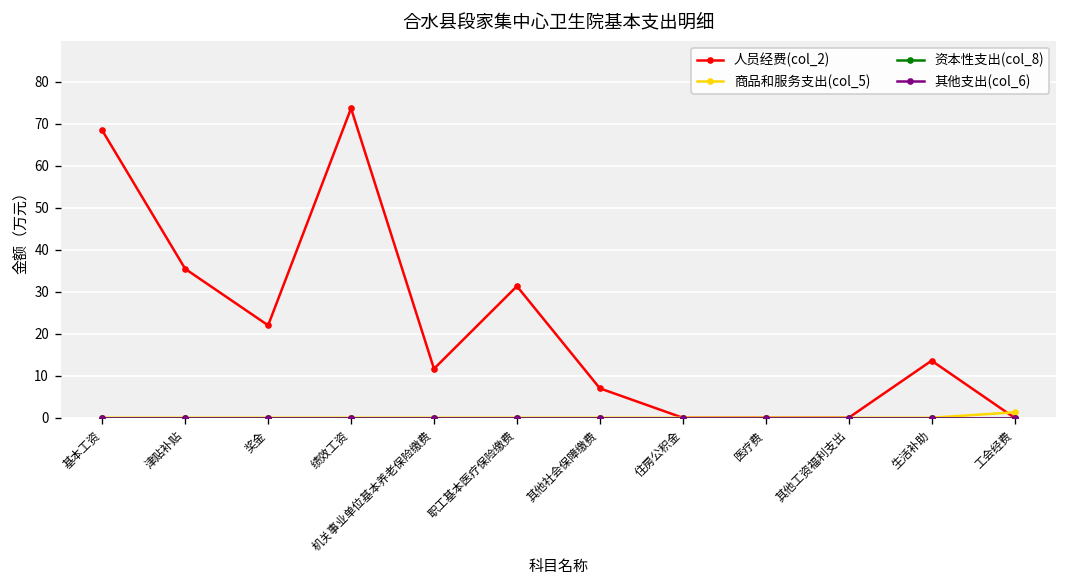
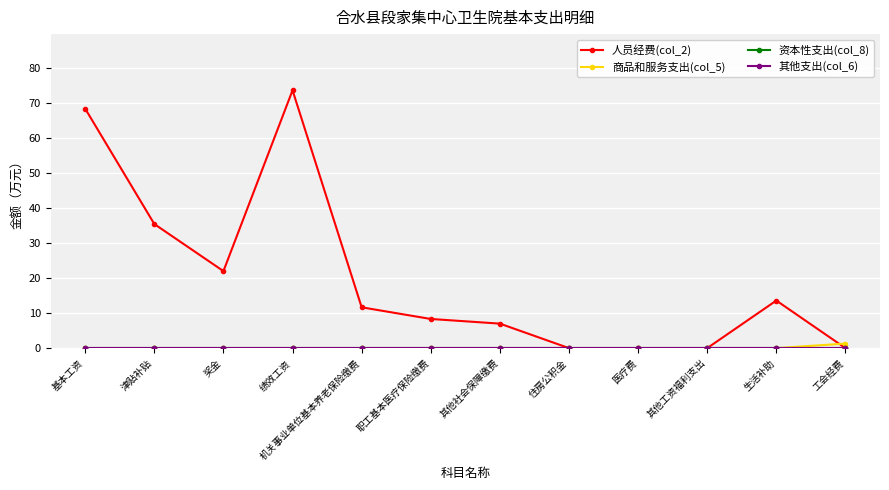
人员经费(col_2), 职工基本医疗保险缴费: 31 -> 8
